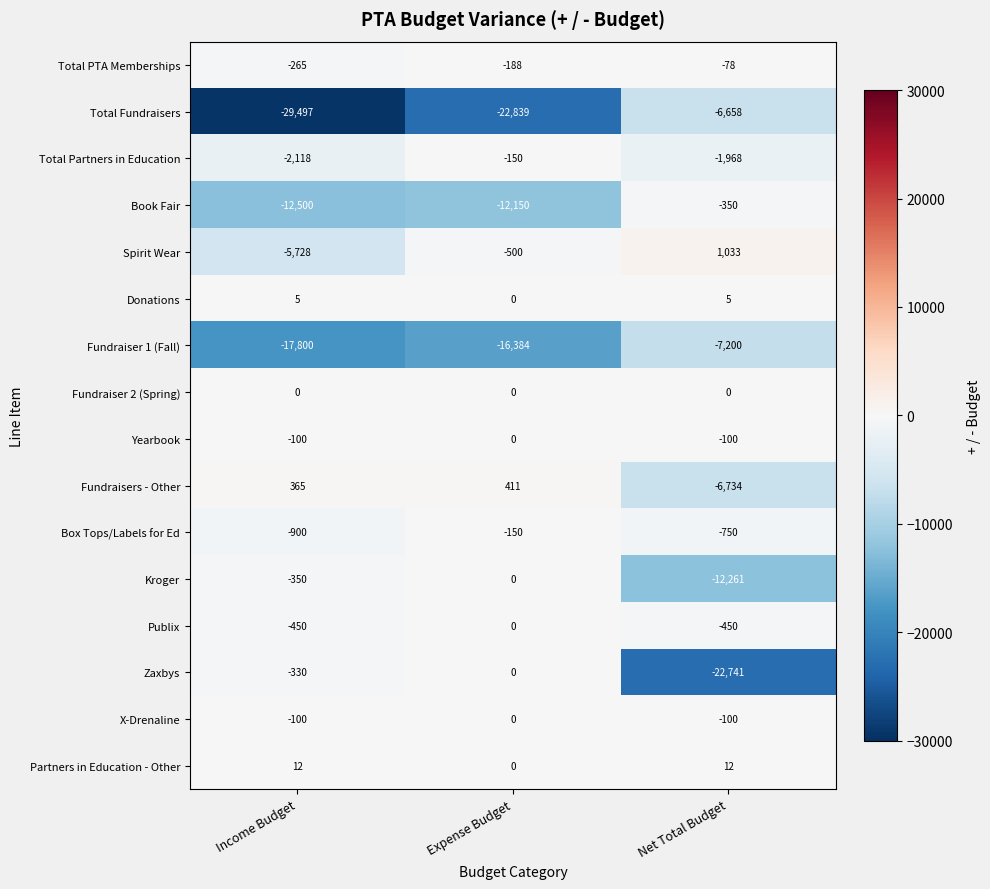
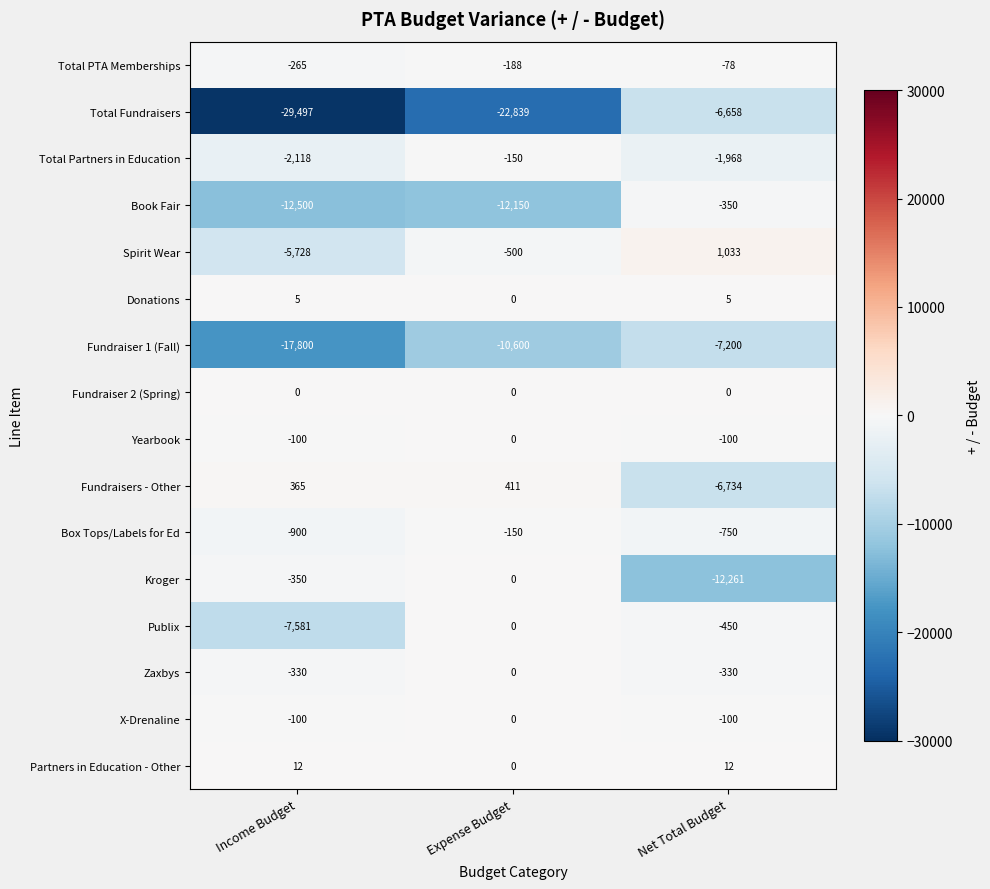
Fundraiser 1 (Fall), Expense Budget: -16,384 -> -10,600
Publix, Income Budget: -450 -> -7,581
Zaxbys, Net Total Budget: -22,741 -> -330
